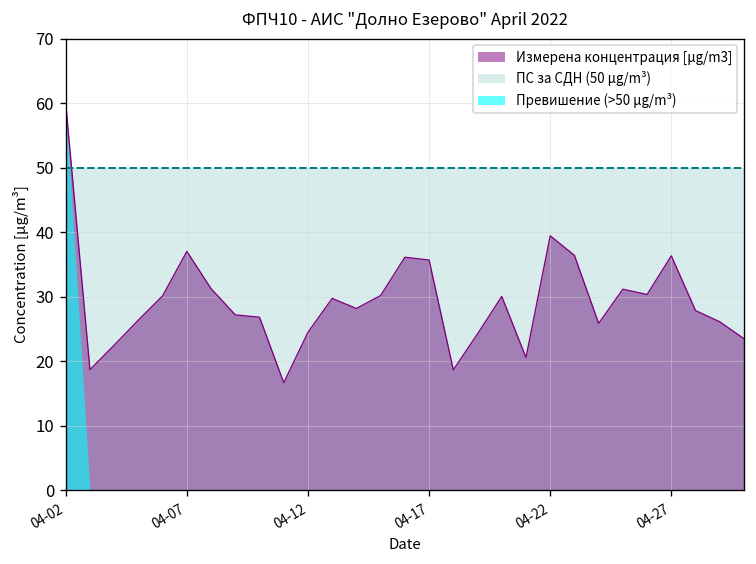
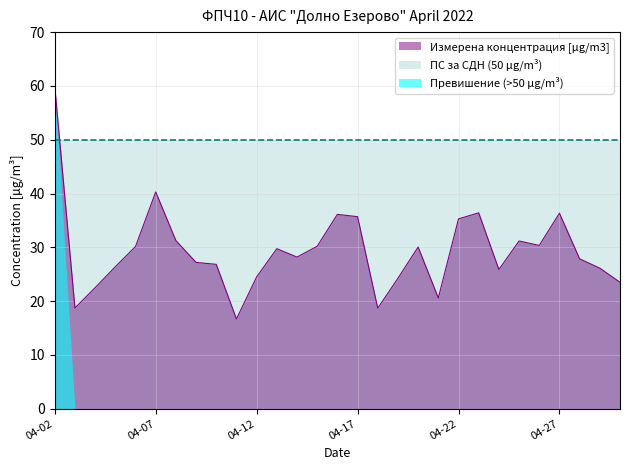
Измерена концентрация [µg/m3], 04-07: 37 -> 40
Измерена концентрация [µg/m3], 04-22: 39 -> 35
